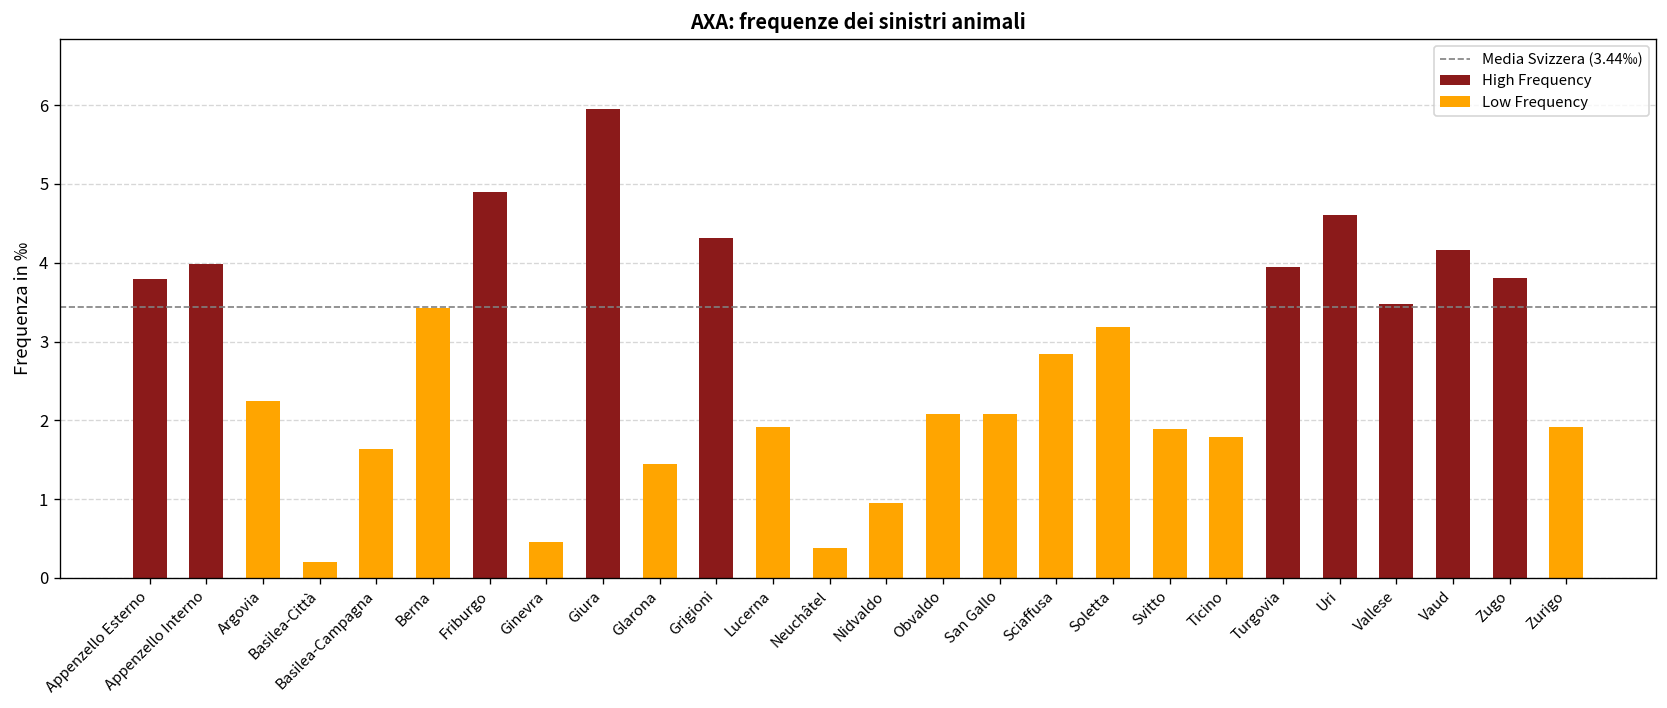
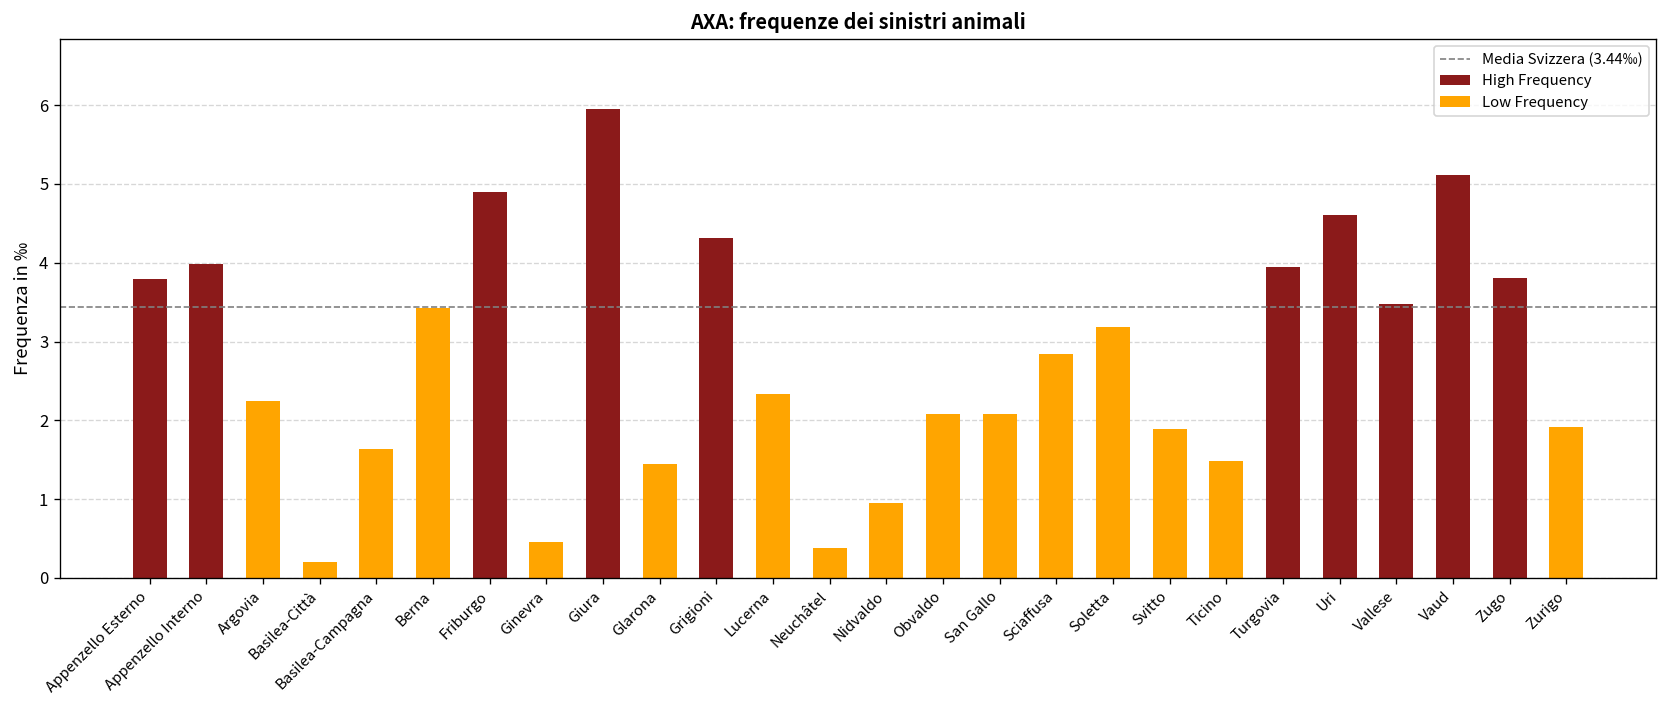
Low Frequency, Lucerna: 1.9 -> 2.3
Low Frequency, Ticino: 1.8 -> 1.5
High Frequency, Vaud: 4.2 -> 5.1
